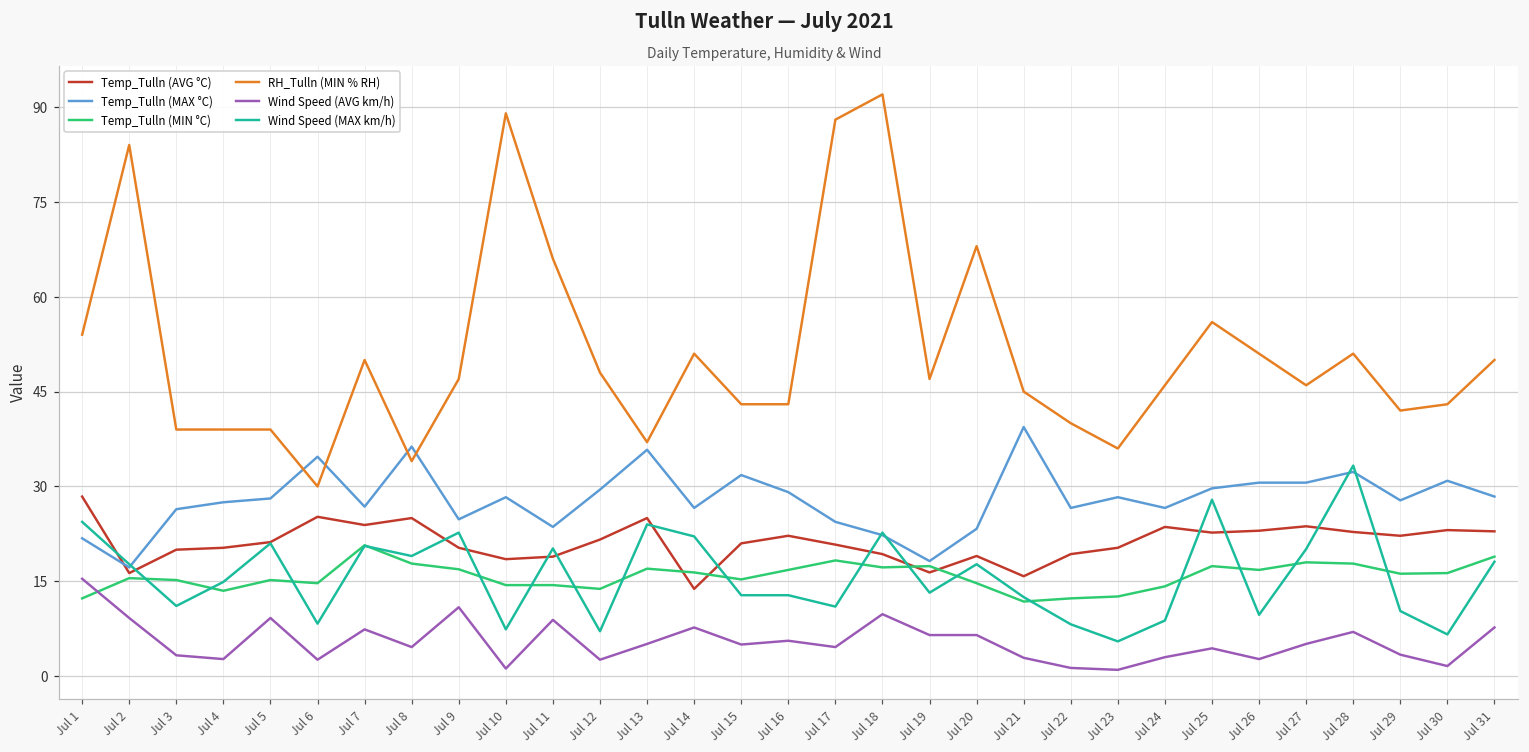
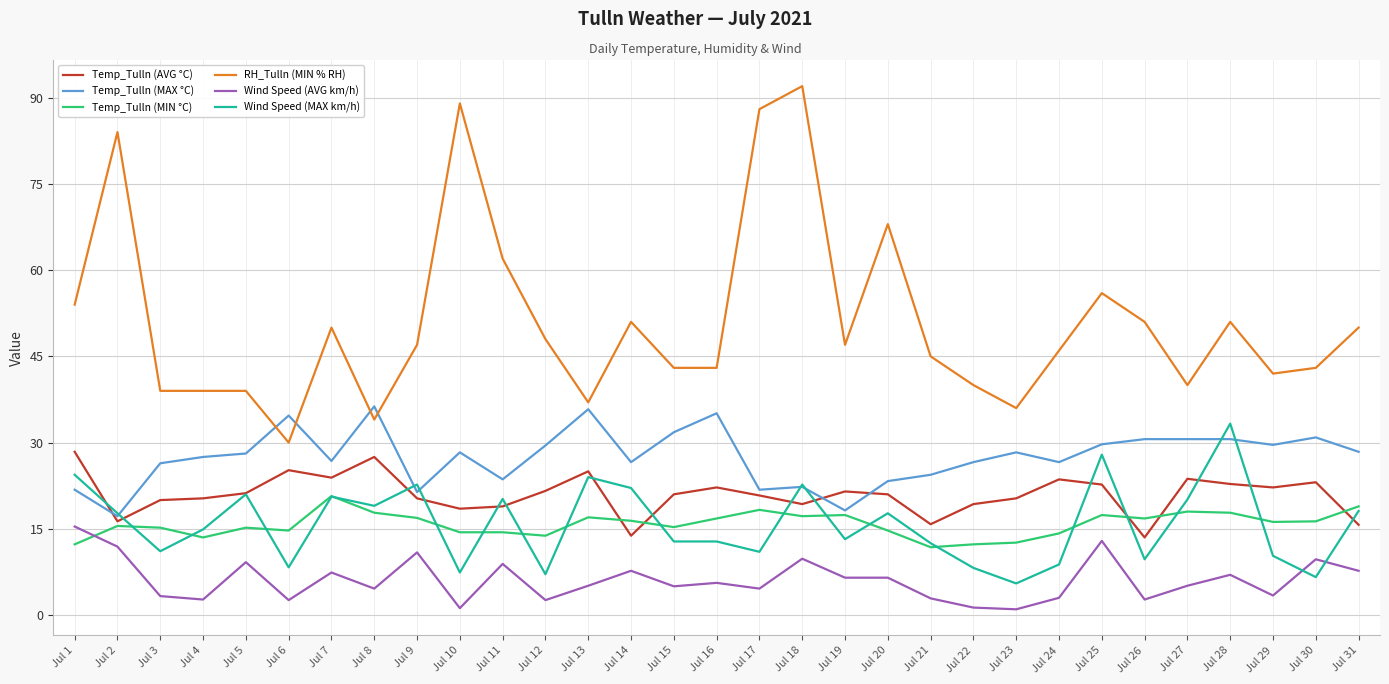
Wind Speed (AVG km/h), Jul 2: 9 -> 12
Temp_Tulln (AVG °C), Jul 8: 25 -> 28
Temp_Tulln (MAX °C), Jul 9: 25 -> 21
RH_Tulln (MIN % RH), Jul 11: 66 -> 62
Temp_Tulln (MAX °C), Jul 16: 29 -> 35
Temp_Tulln (MAX °C), Jul 17: 24 -> 22
Temp_Tulln (AVG °C), Jul 19: 16 -> 22
Temp_Tulln (AVG °C), Jul 20: 19 -> 21
Temp_Tulln (MAX °C), Jul 21: 39 -> 24
Wind Speed (AVG km/h), Jul 25: 4 -> 13
Temp_Tulln (AVG °C), Jul 26: 23 -> 14
RH_Tulln (MIN % RH), Jul 27: 46 -> 40
Temp_Tulln (MAX °C), Jul 28: 32 -> 31
Temp_Tulln (MAX °C), Jul 29: 28 -> 30
Wind Speed (AVG km/h), Jul 30: 2 -> 10
Temp_Tulln (AVG °C), Jul 31: 23 -> 16
